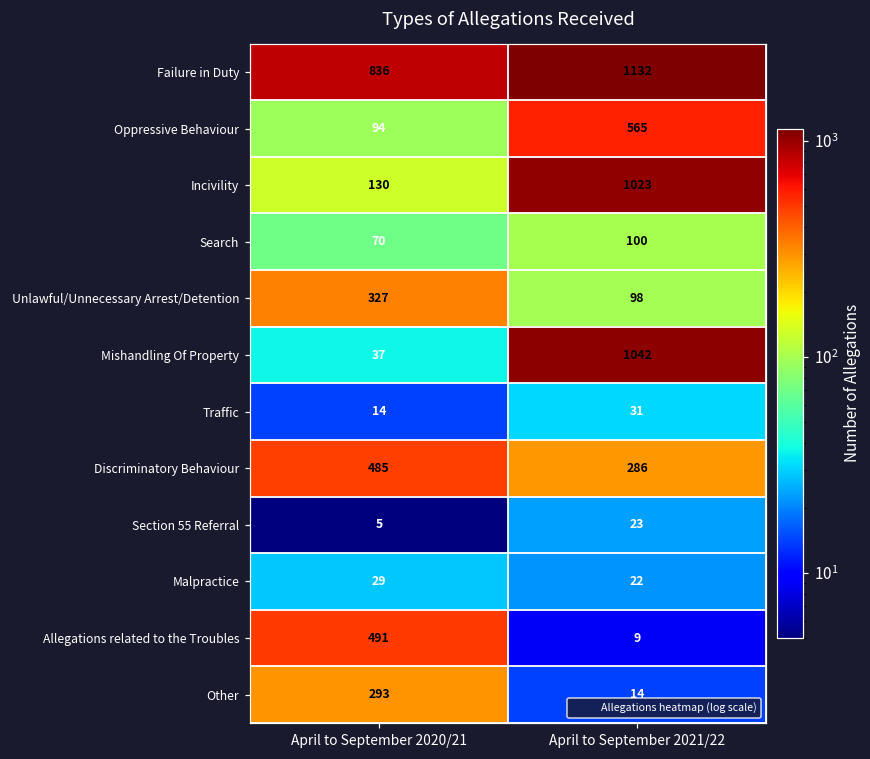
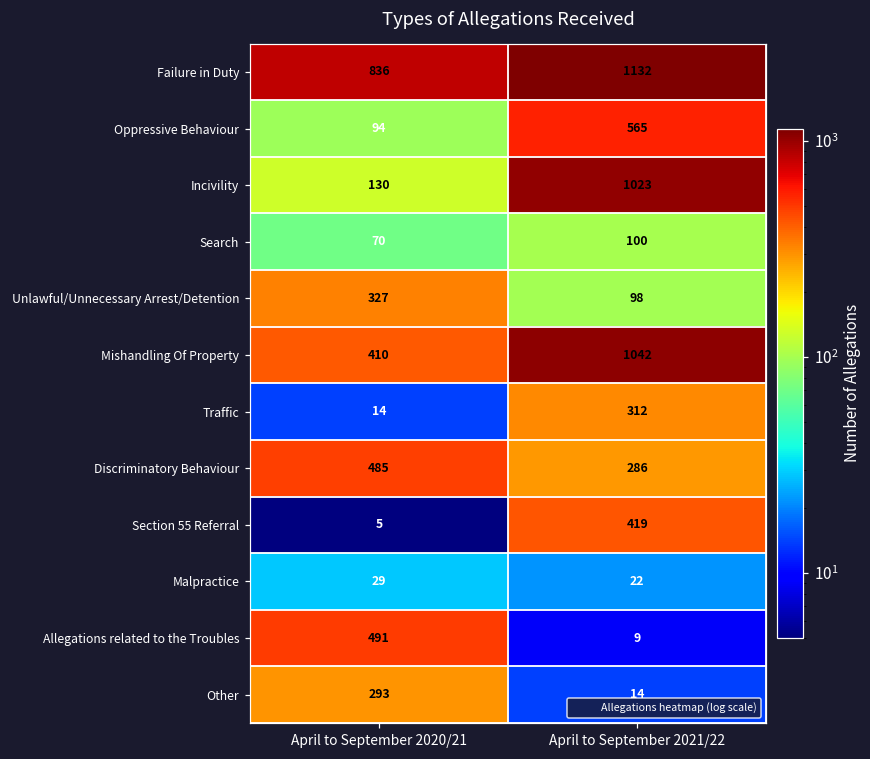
Mishandling Of Property, April to September 2020/21: 37 -> 410
Traffic, April to September 2021/22: 31 -> 312
Section 55 Referral, April to September 2021/22: 23 -> 419
